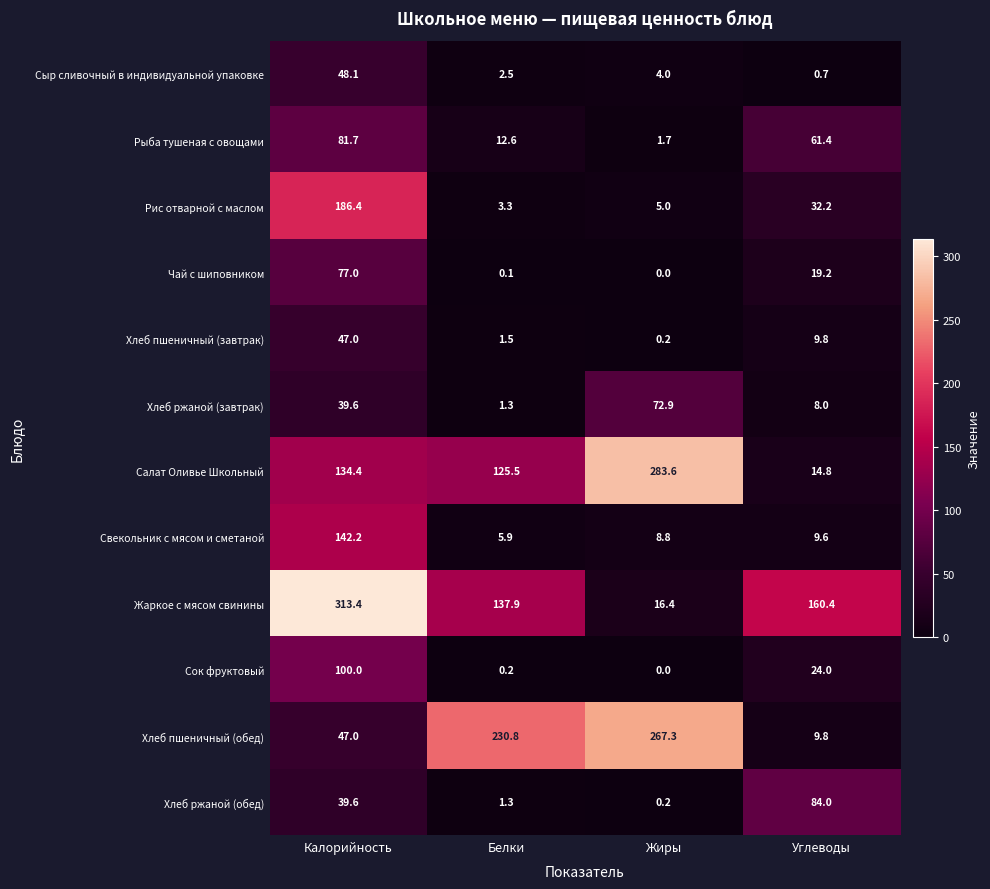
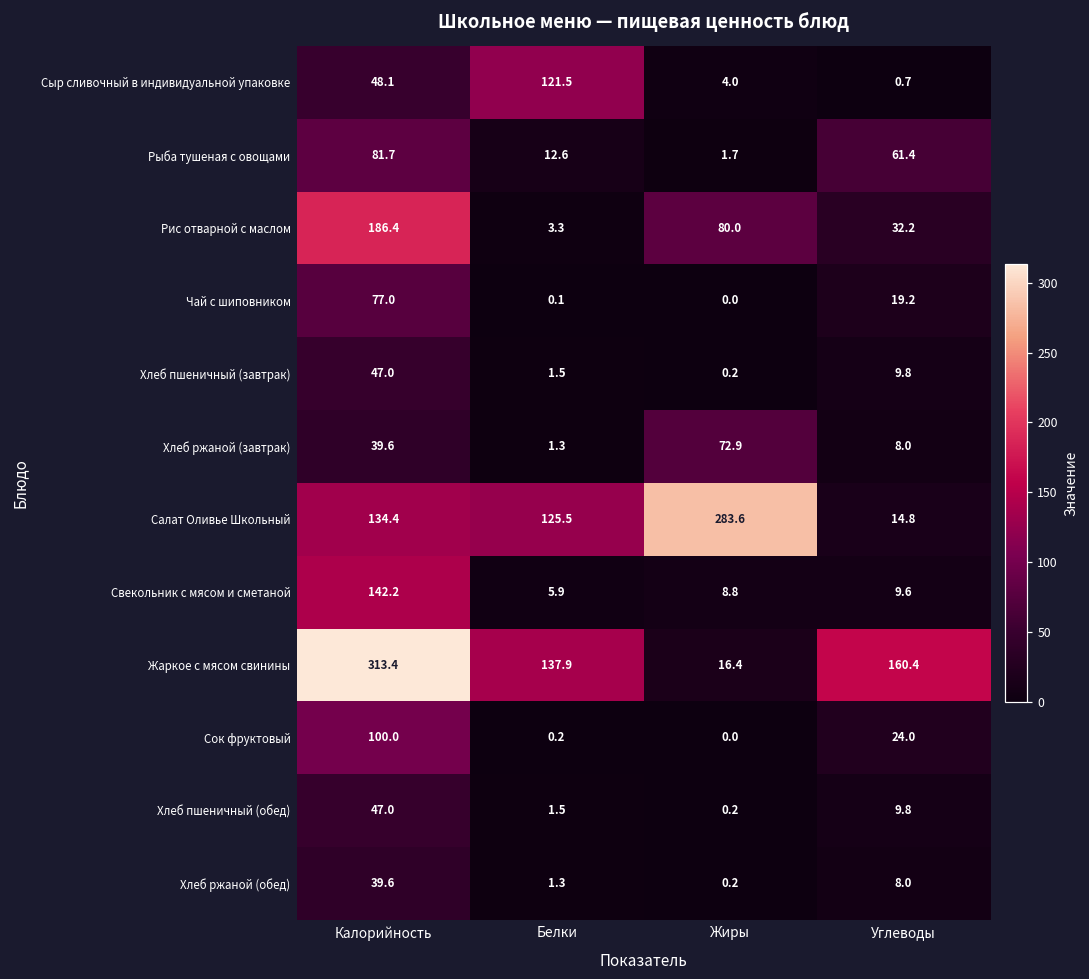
Сыр сливочный в индивидуальной упаковке, Белки: 2.5 -> 121.5
Рис отварной с маслом, Жиры: 5.0 -> 80.0
Хлеб пшеничный (обед), Белки: 230.8 -> 1.5
Хлеб пшеничный (обед), Жиры: 267.3 -> 0.2
Хлеб ржаной (обед), Углеводы: 84.0 -> 8.0
